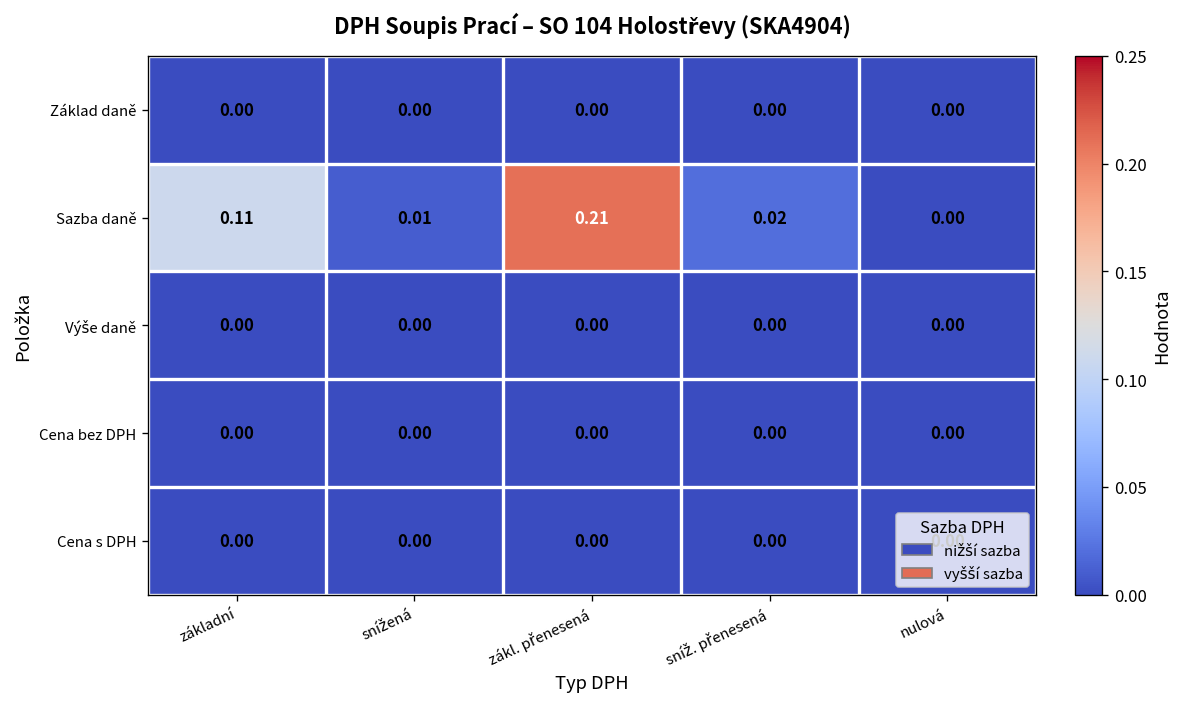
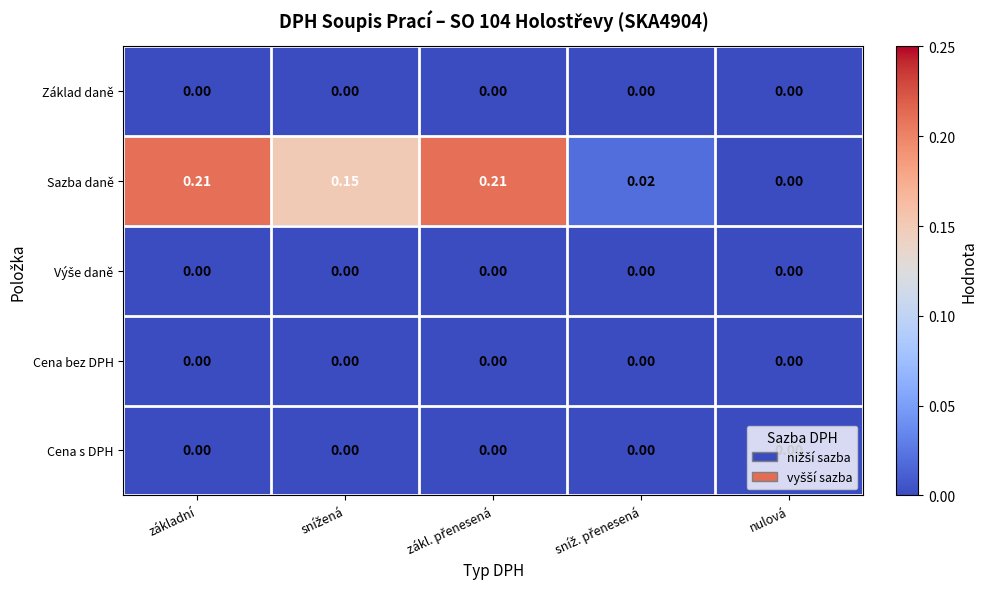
Sazba daně, základní: 0.11 -> 0.21
Sazba daně, snížená: 0.01 -> 0.15
